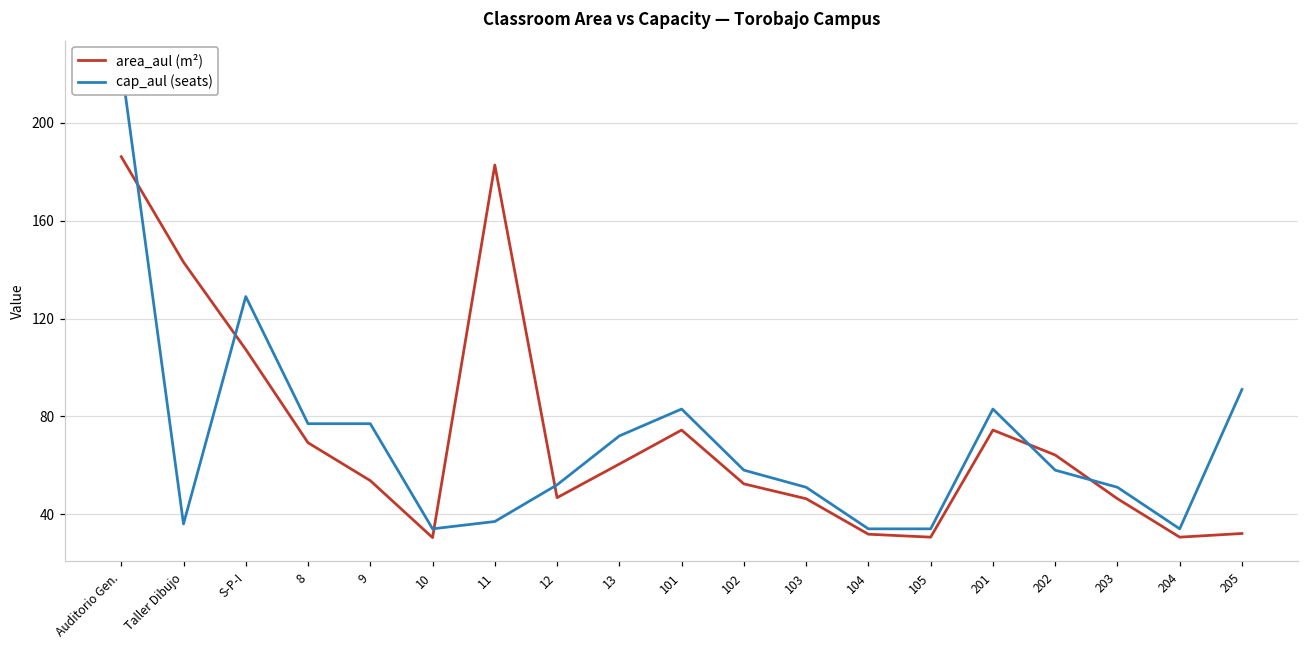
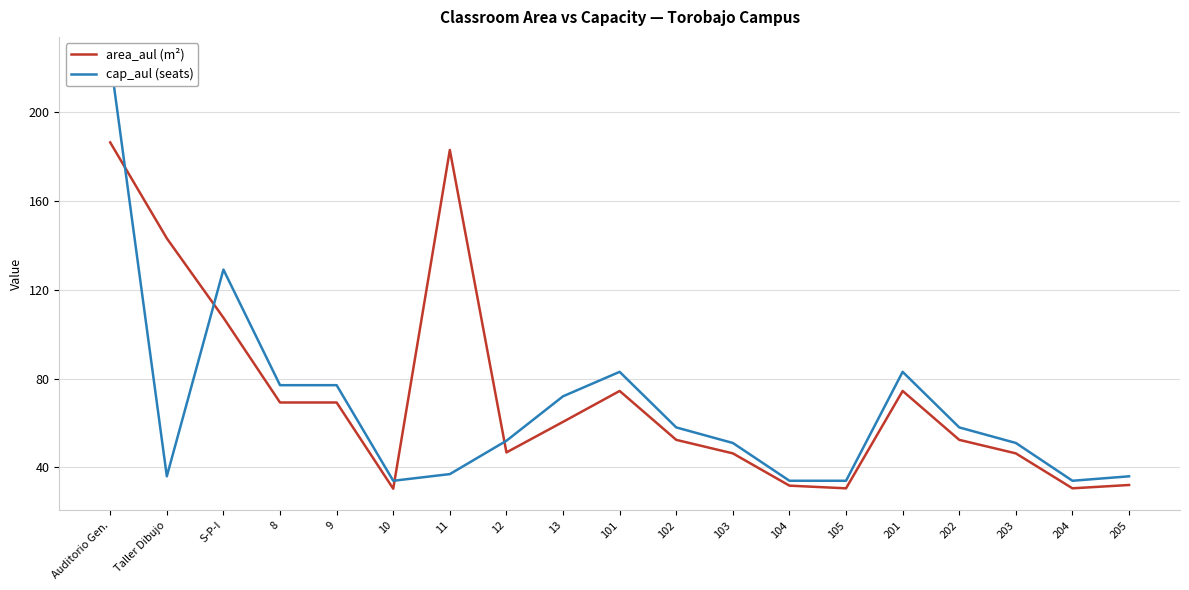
area_aul (m²), 9: 54 -> 69
area_aul (m²), 202: 64 -> 52
cap_aul (seats), 205: 91 -> 36
